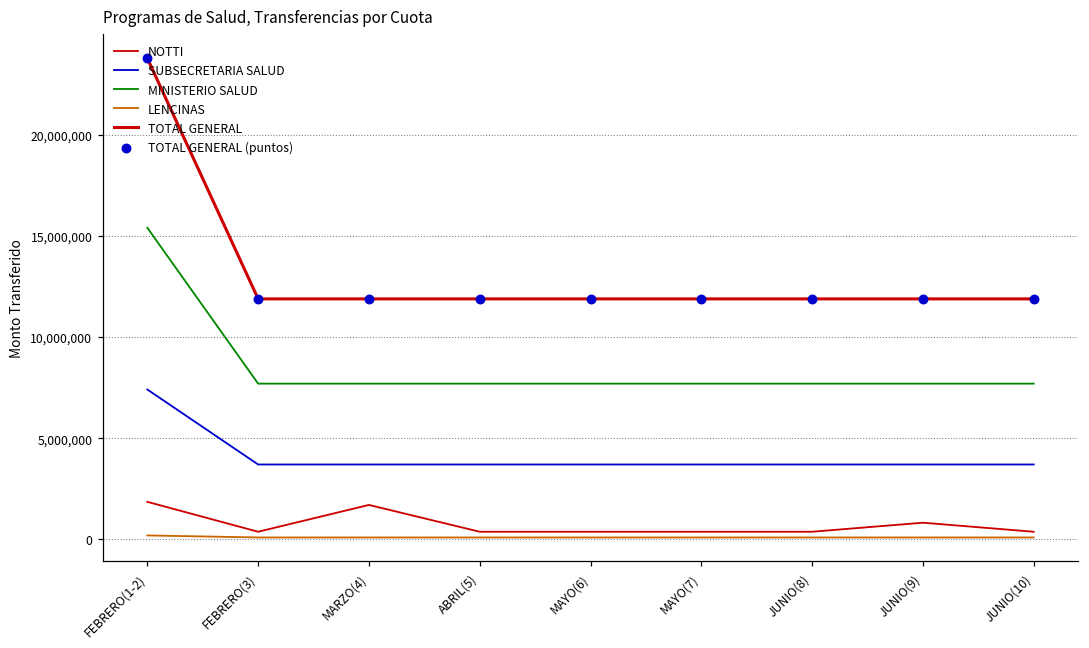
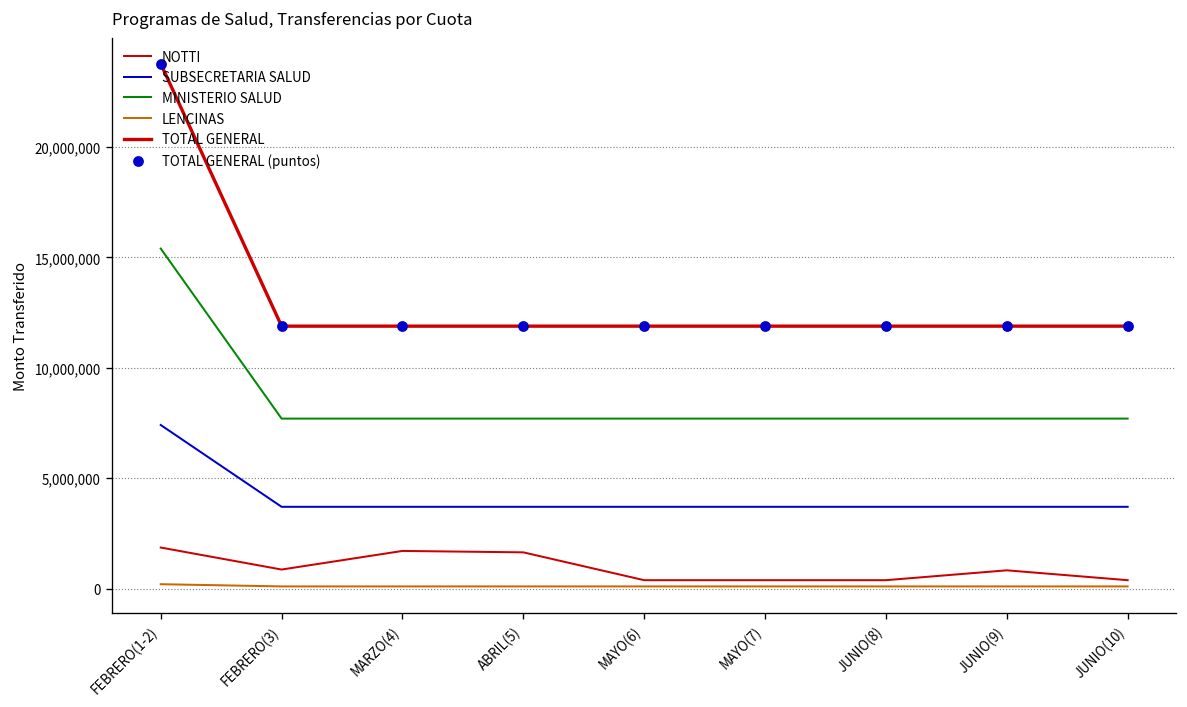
NOTTI, FEBRERO(3): 400,000 -> 900,000
NOTTI, ABRIL(5): 400,000 -> 1,600,000
